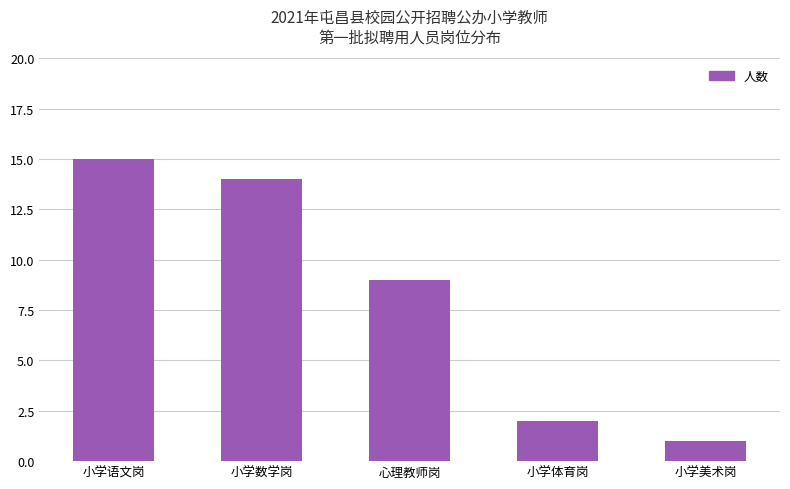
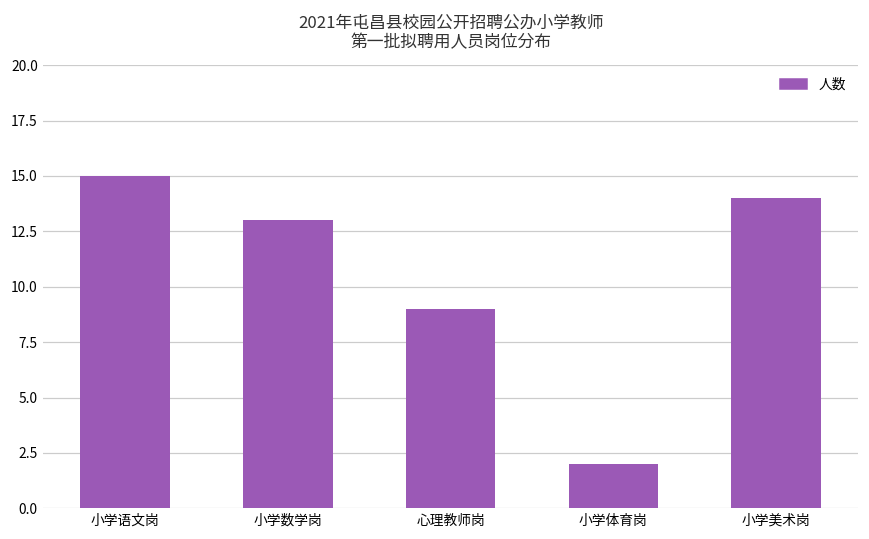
小学数学岗: 14 -> 13
小学美术岗: 1 -> 14
